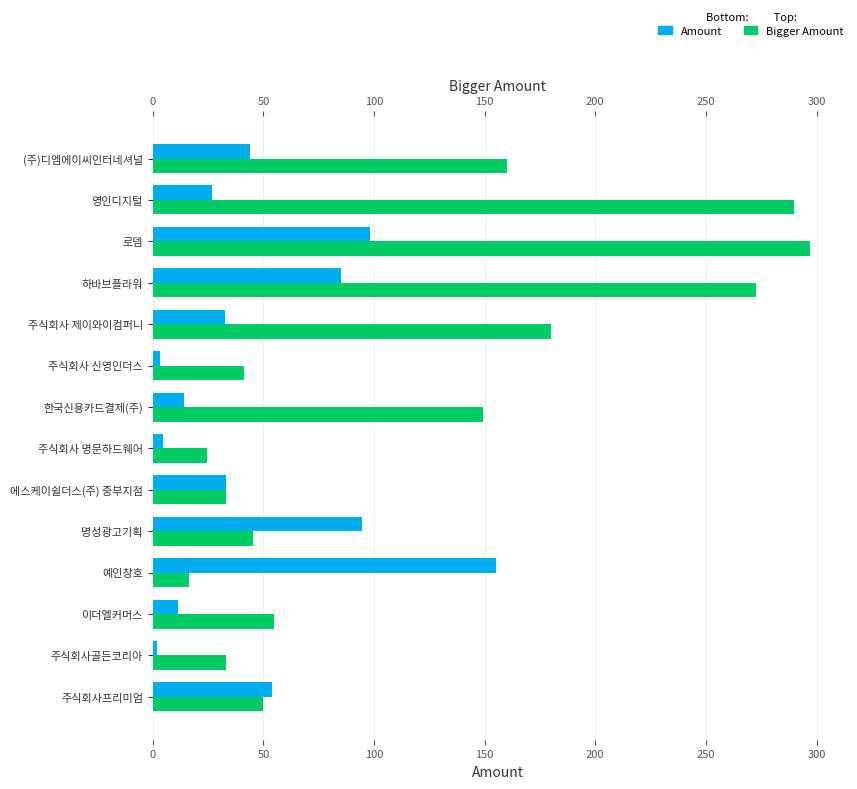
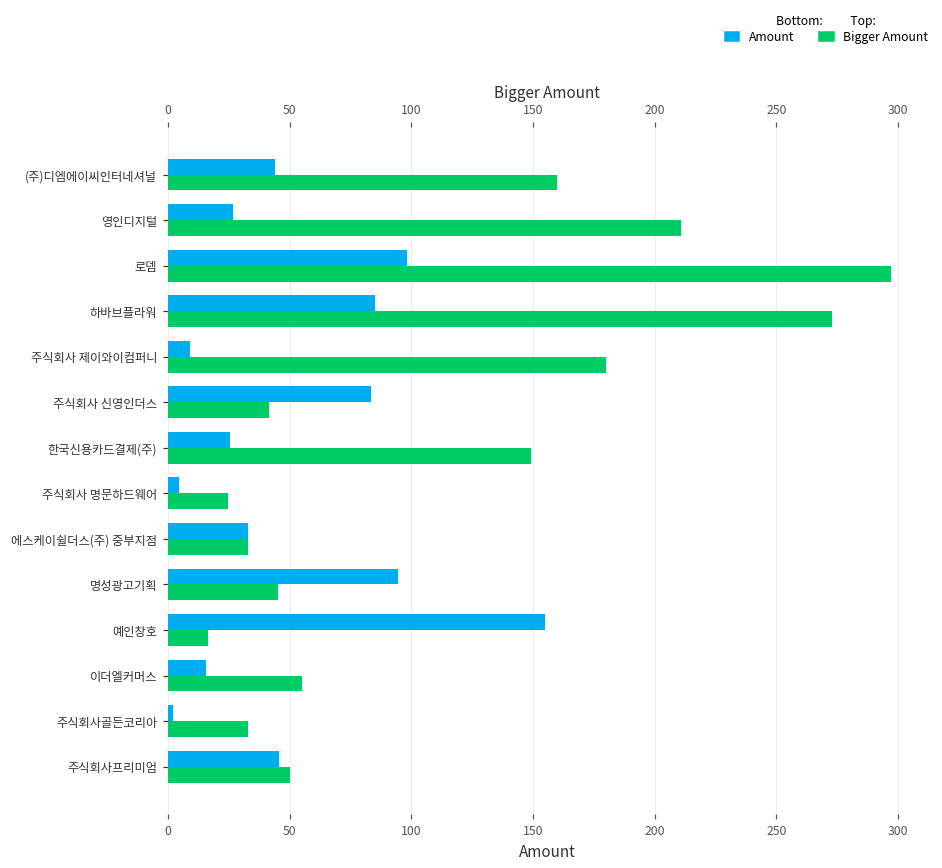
Bigger Amount, 영인디지털: 290 -> 211
Amount, 주식회사 제이와이컴퍼니: 33 -> 9
Amount, 주식회사 신영인더스: 3 -> 83
Amount, 한국신용카드결제(주): 14 -> 25
Amount, 이더엘커머스: 11 -> 16
Amount, 주식회사프리미엄: 54 -> 46
